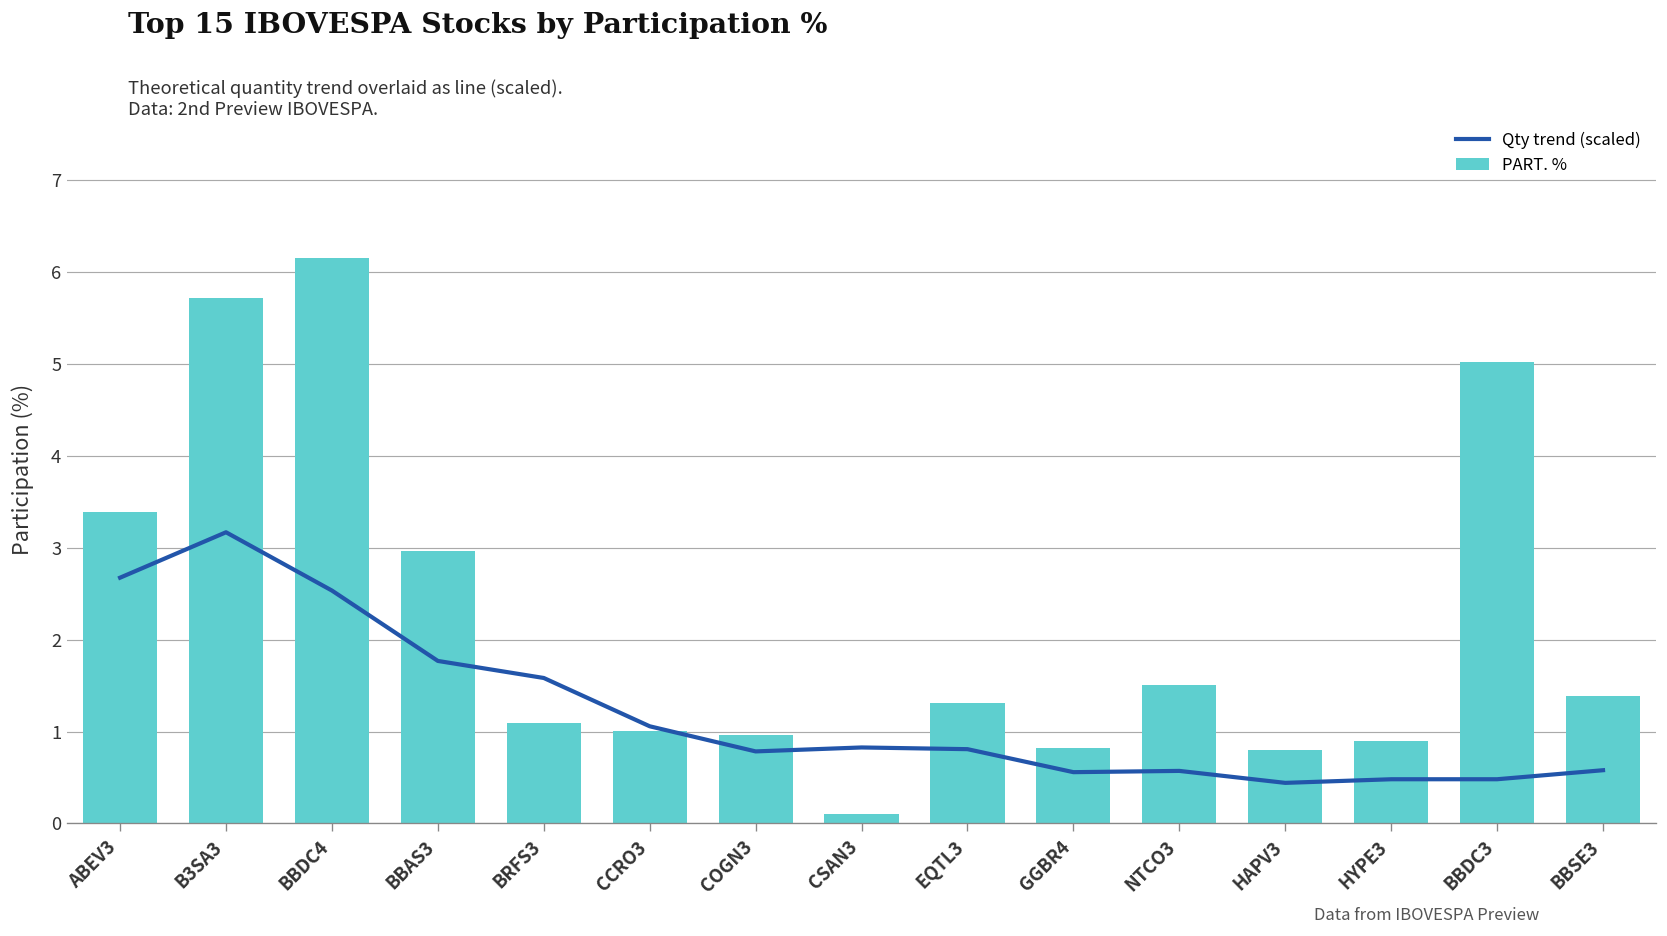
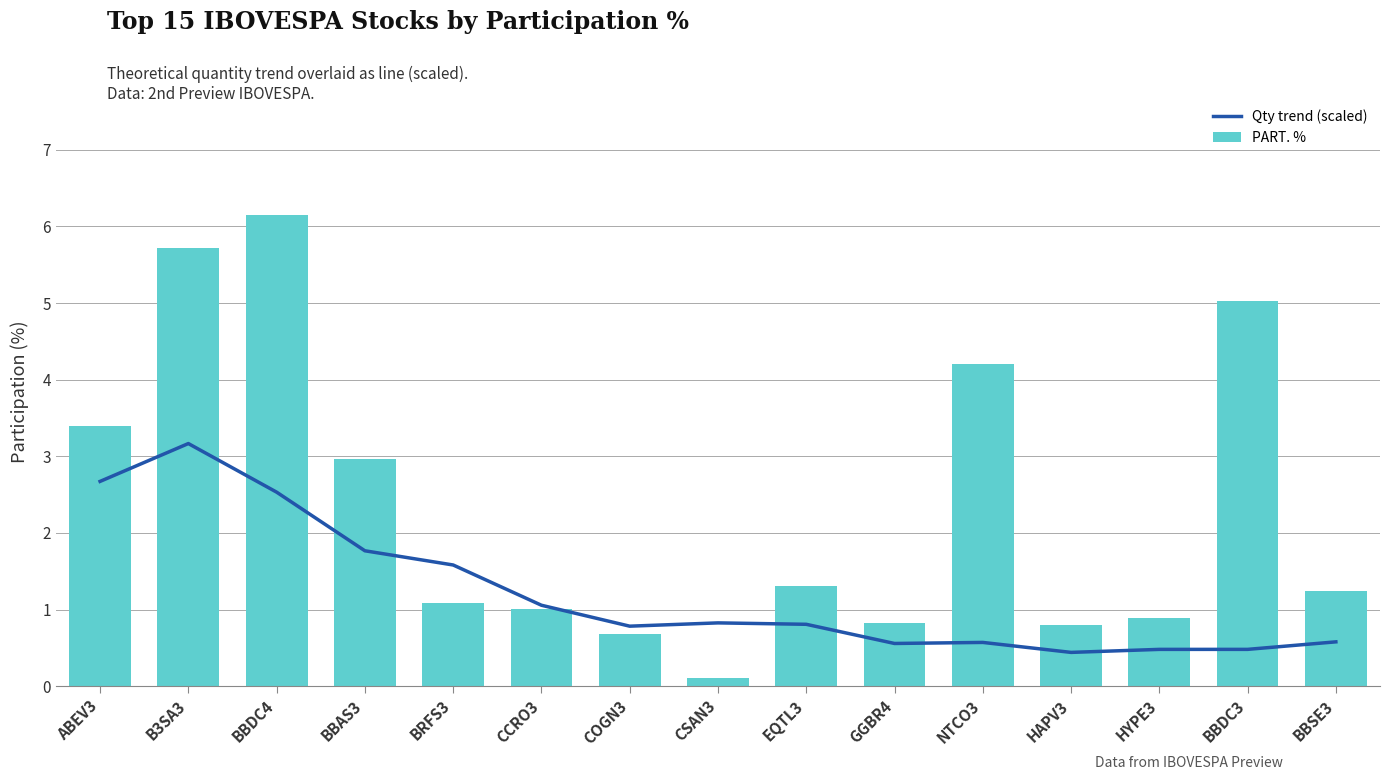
PART. %, COGN3: 1.0 -> 0.7
PART. %, NTCO3: 1.5 -> 4.2
PART. %, BBSE3: 1.4 -> 1.2
